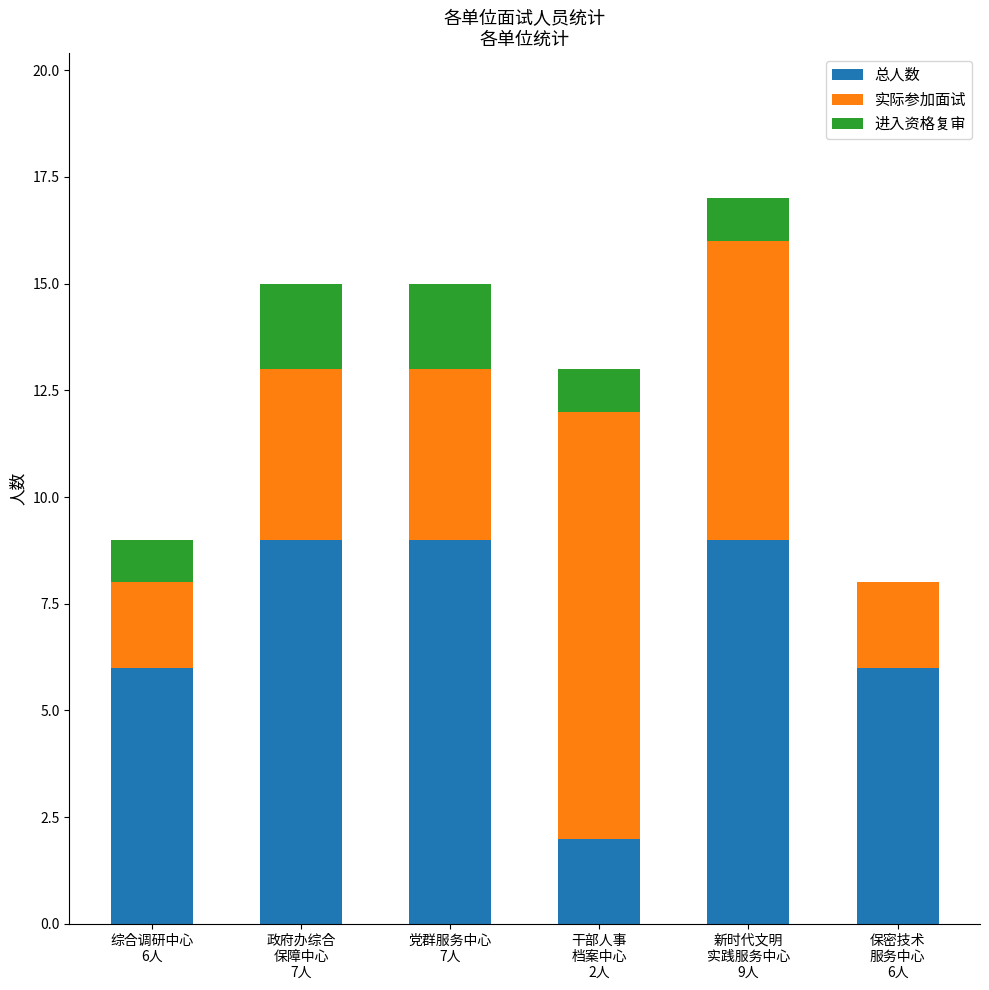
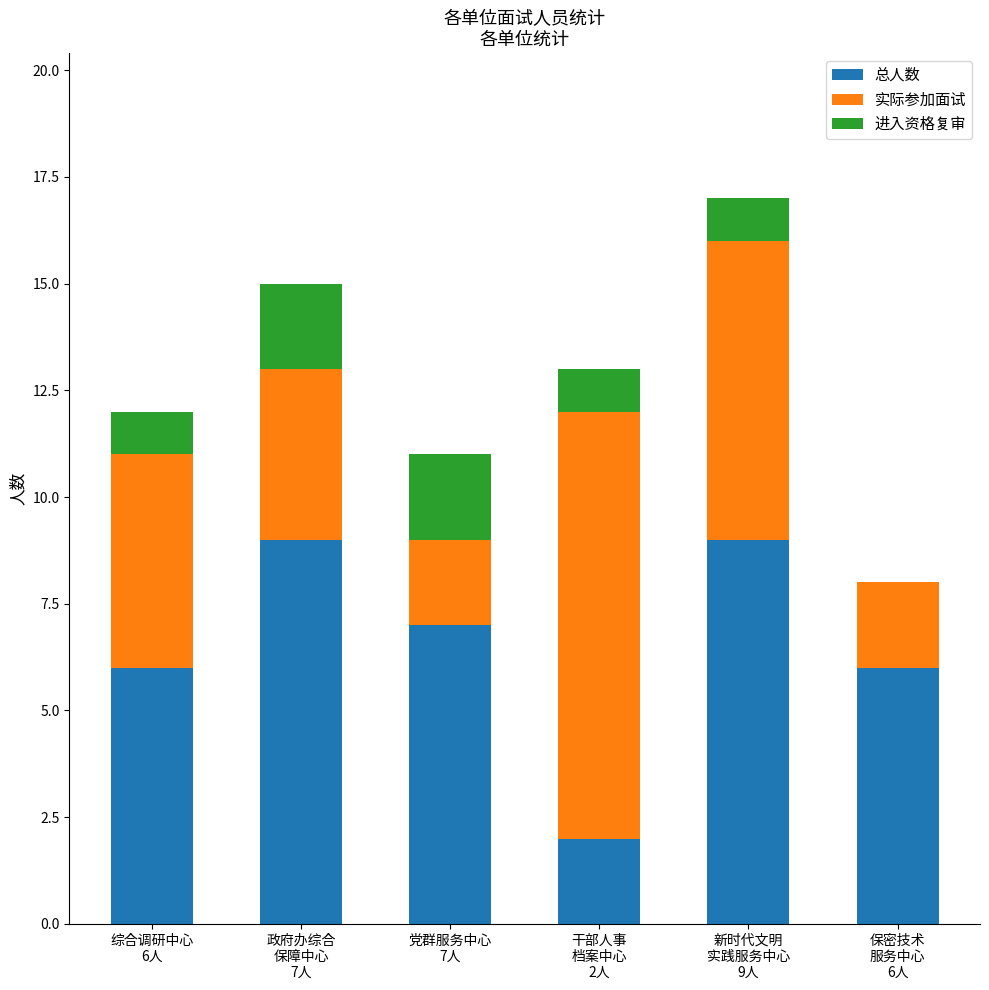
实际参加面试, 综合调研中心 6人: 2 -> 5
总人数, 党群服务中心 7人: 9 -> 7
实际参加面试, 党群服务中心 7人: 4 -> 2
